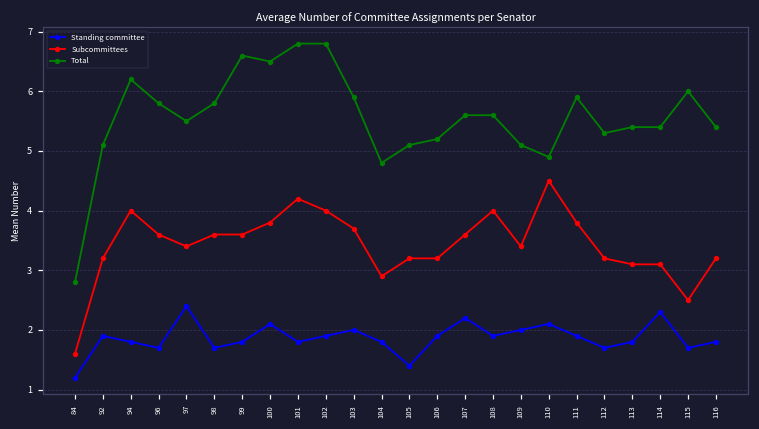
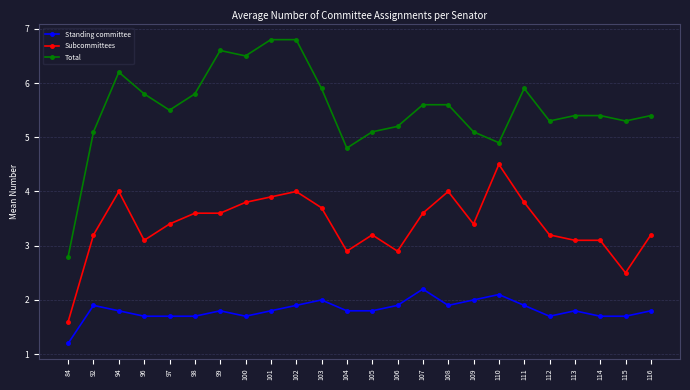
Subcommittees, 96: 3.6 -> 3.1
Standing committee, 97: 2.4 -> 1.7
Standing committee, 100: 2.1 -> 1.7
Subcommittees, 101: 4.2 -> 3.9
Standing committee, 105: 1.4 -> 1.8
Subcommittees, 106: 3.2 -> 2.9
Standing committee, 114: 2.3 -> 1.7
Total, 115: 6.0 -> 5.3
